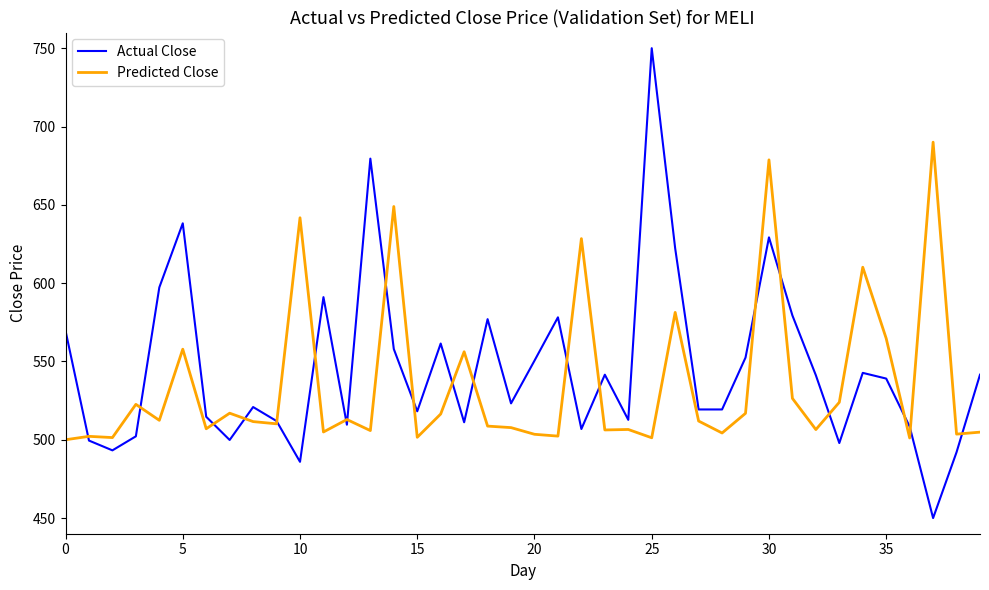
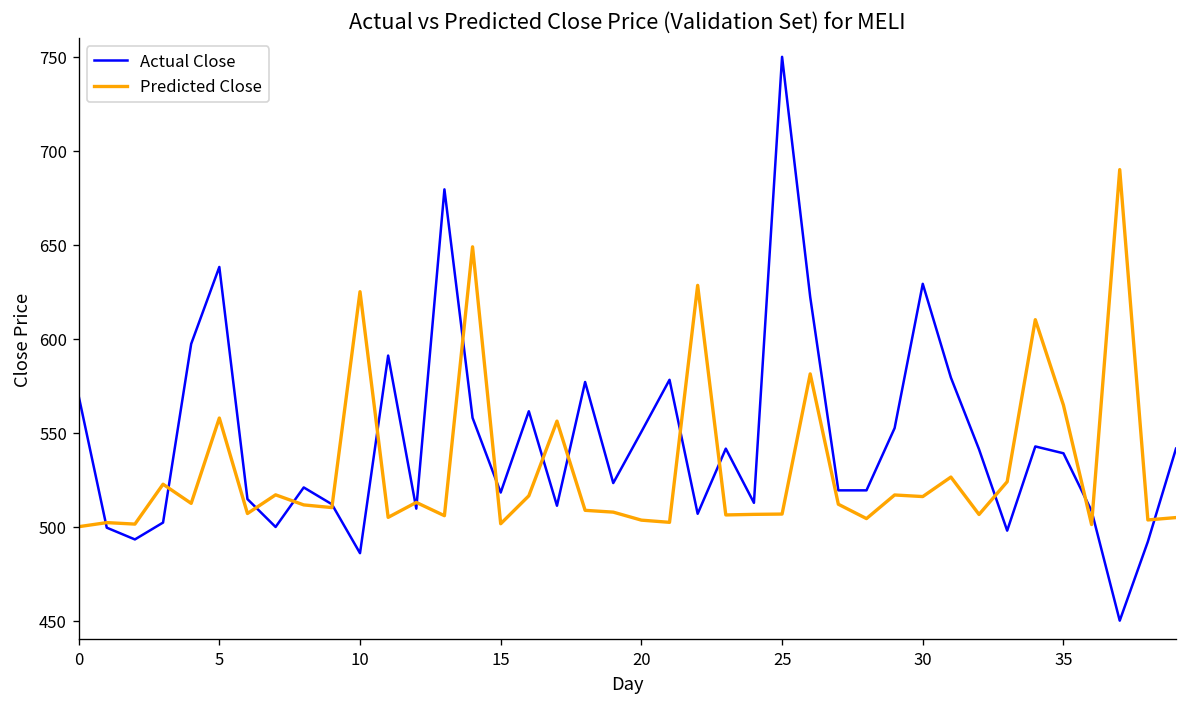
Predicted Close, 10: 642 -> 625
Predicted Close, 25: 501 -> 507
Predicted Close, 30: 679 -> 516
